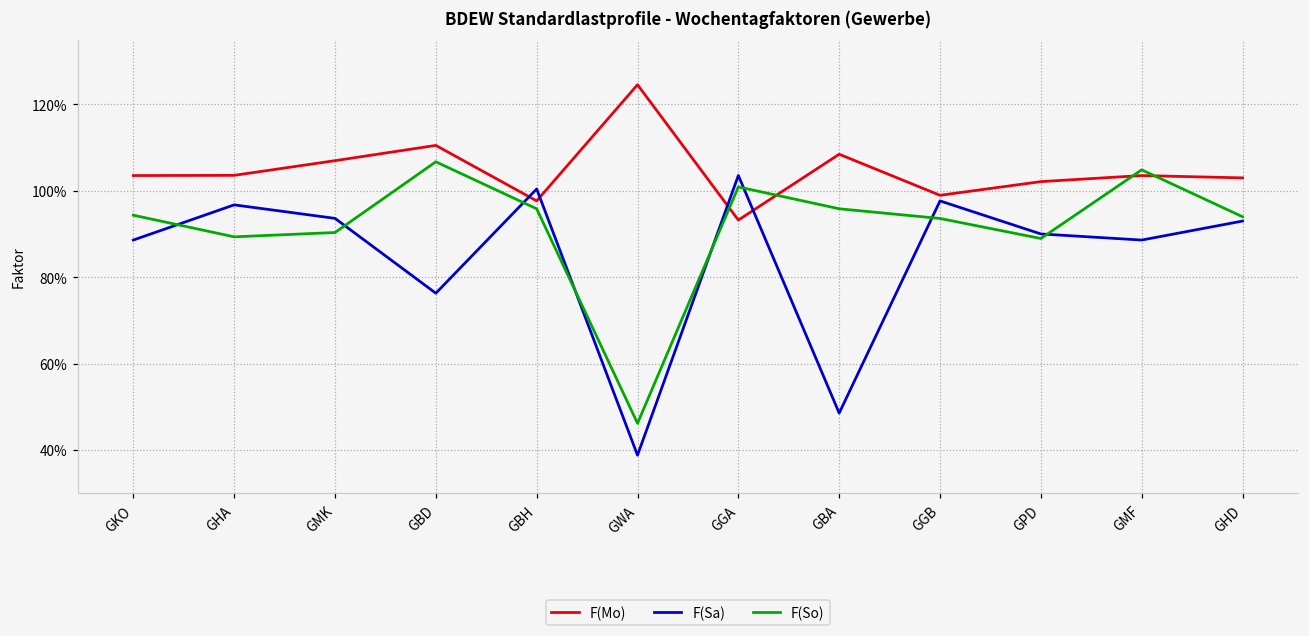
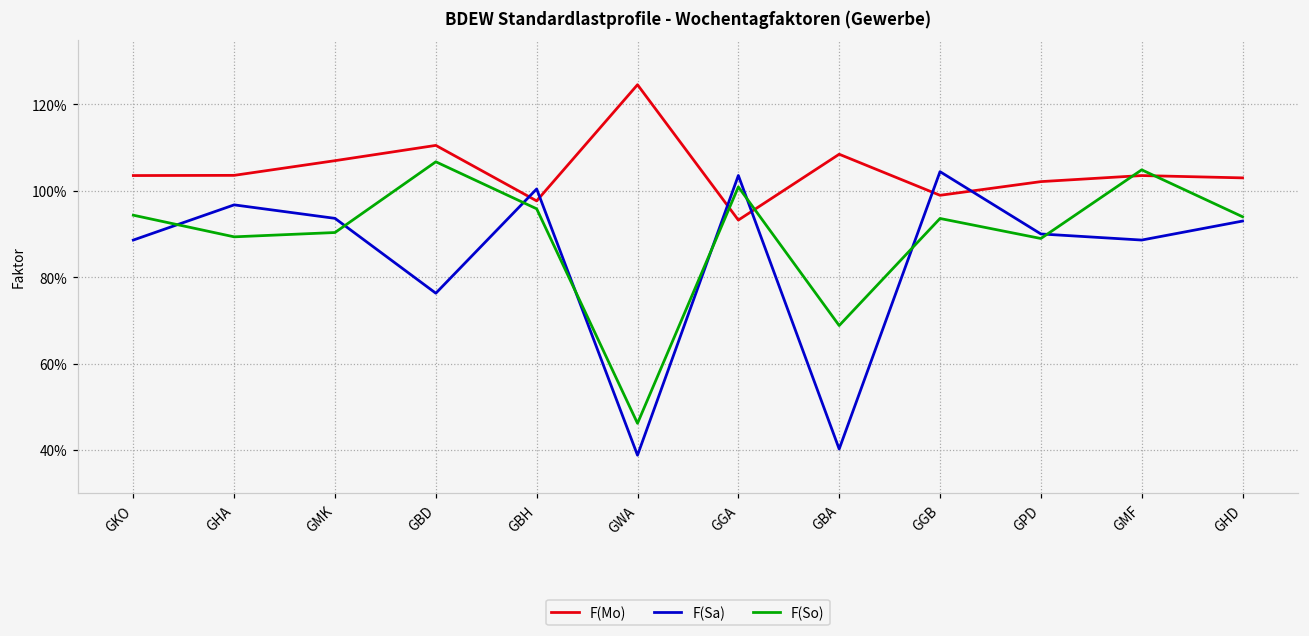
F(Sa), GBA: 49% -> 40%
F(So), GBA: 96% -> 69%
F(Sa), GGB: 98% -> 104%
